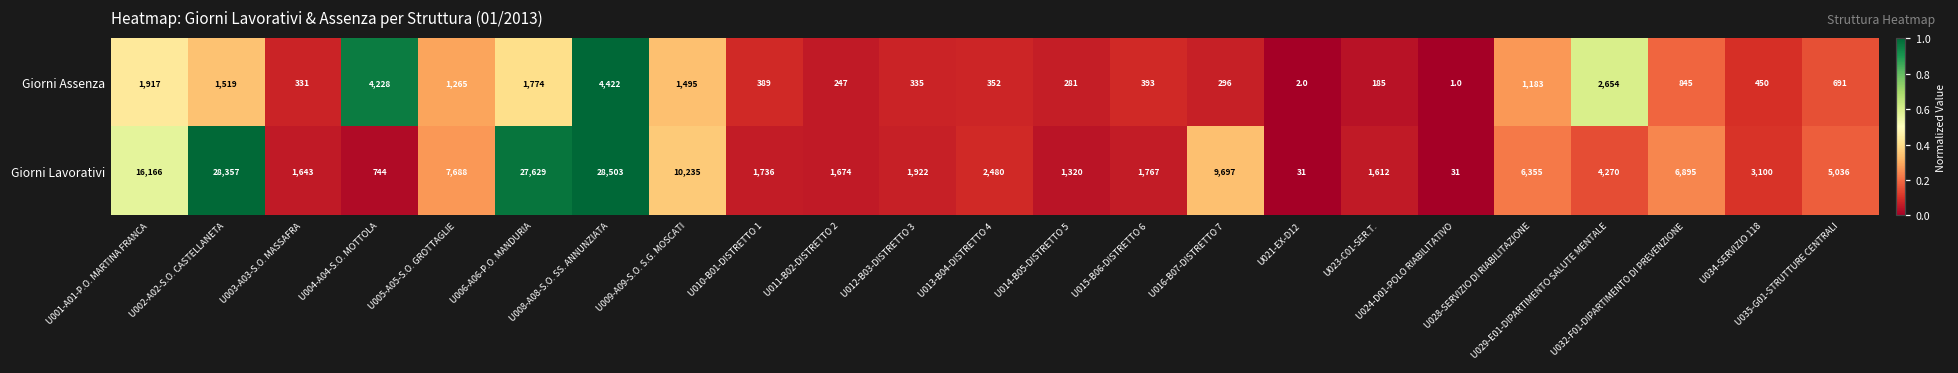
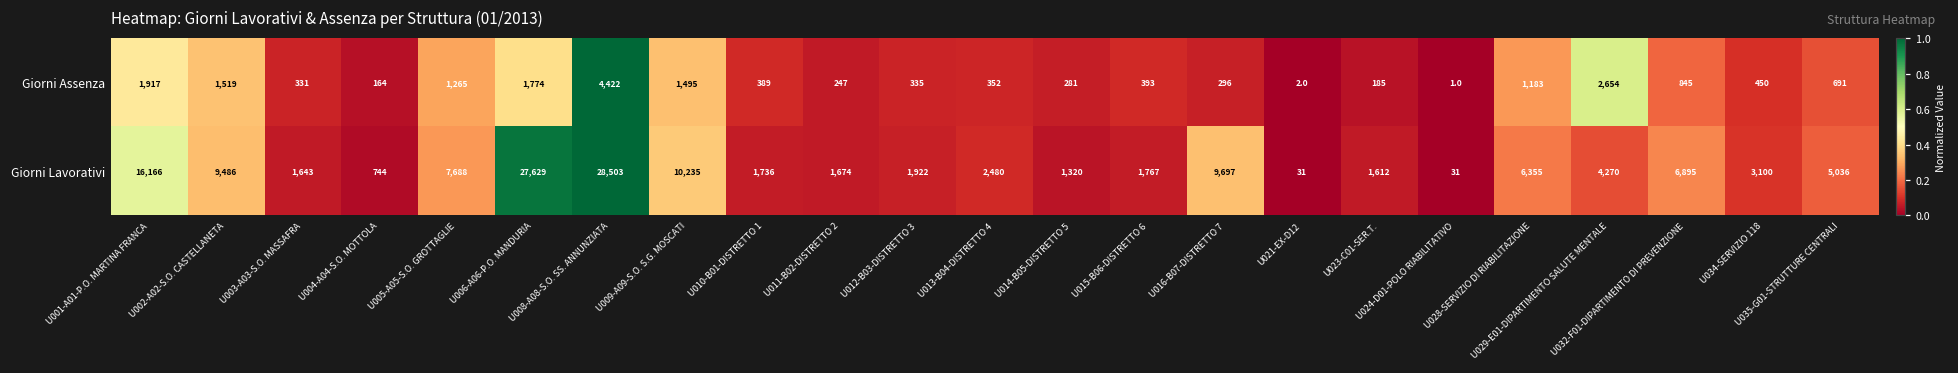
Giorni Assenza, U004-A04-S.O. MOTTOLA: 4,228 -> 164
Giorni Lavorativi, U002-A02-S.O. CASTELLANETA: 28,357 -> 9,486
